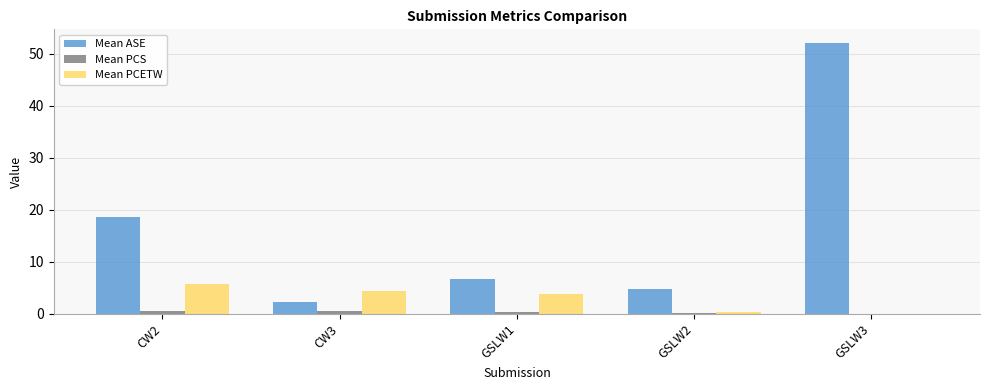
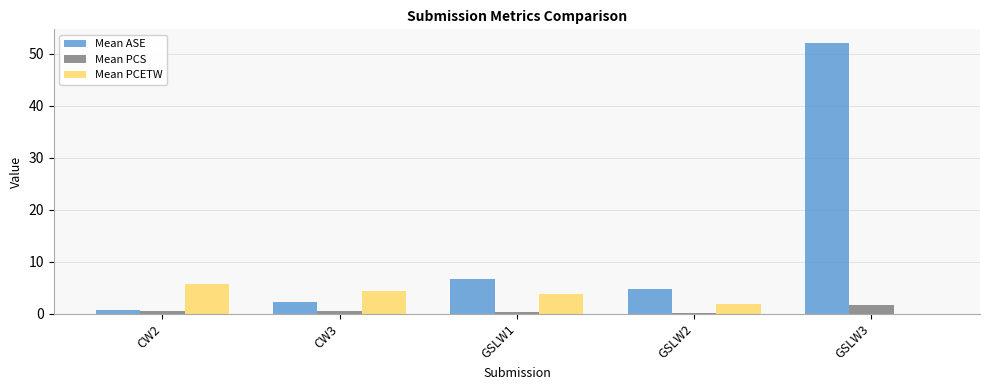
Mean ASE, CW2: 19 -> 1
Mean PCETW, GSLW2: 0 -> 2
Mean PCS, GSLW3: 0 -> 2
